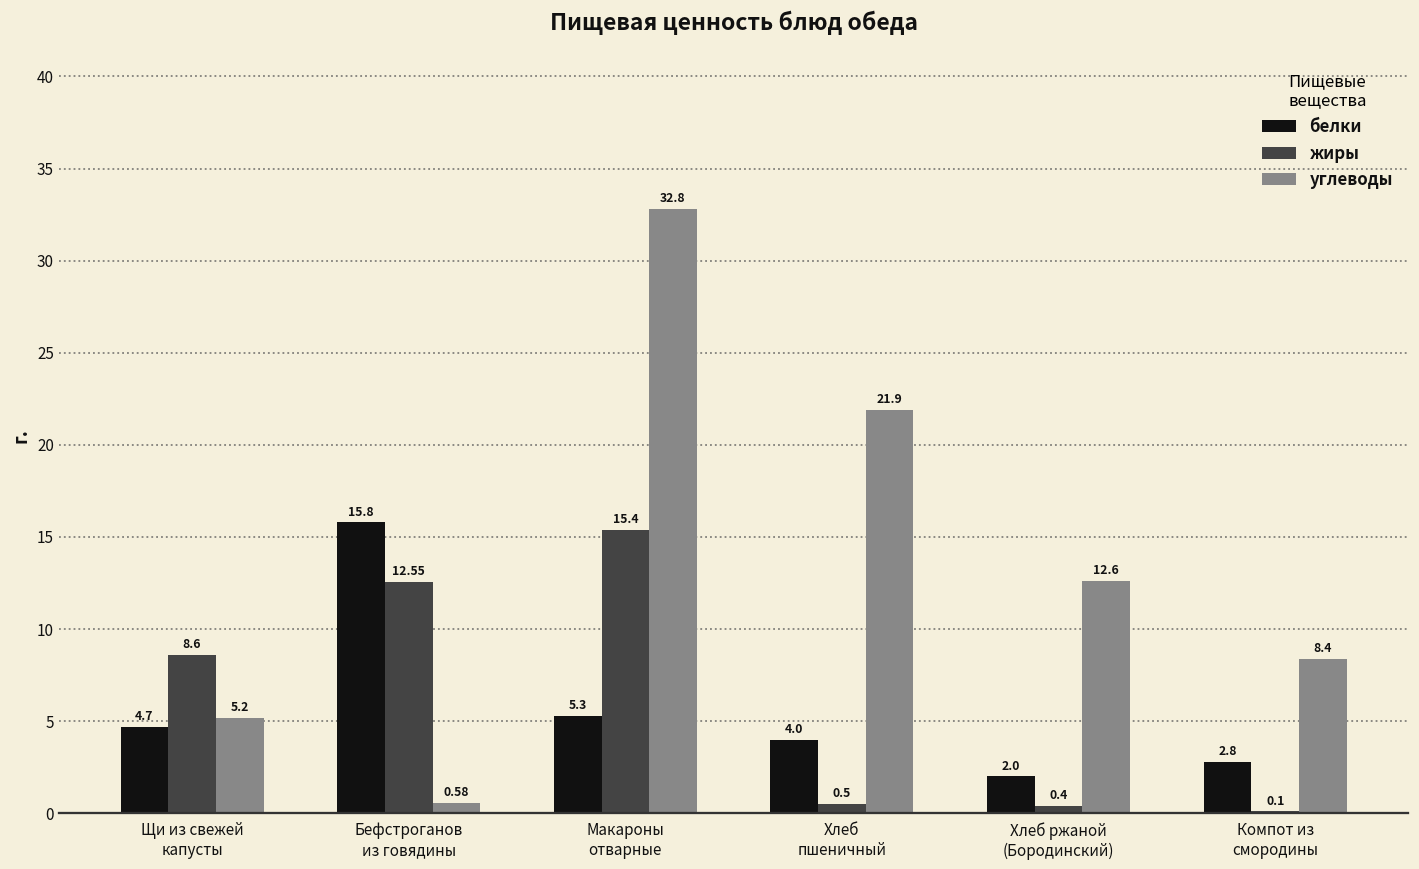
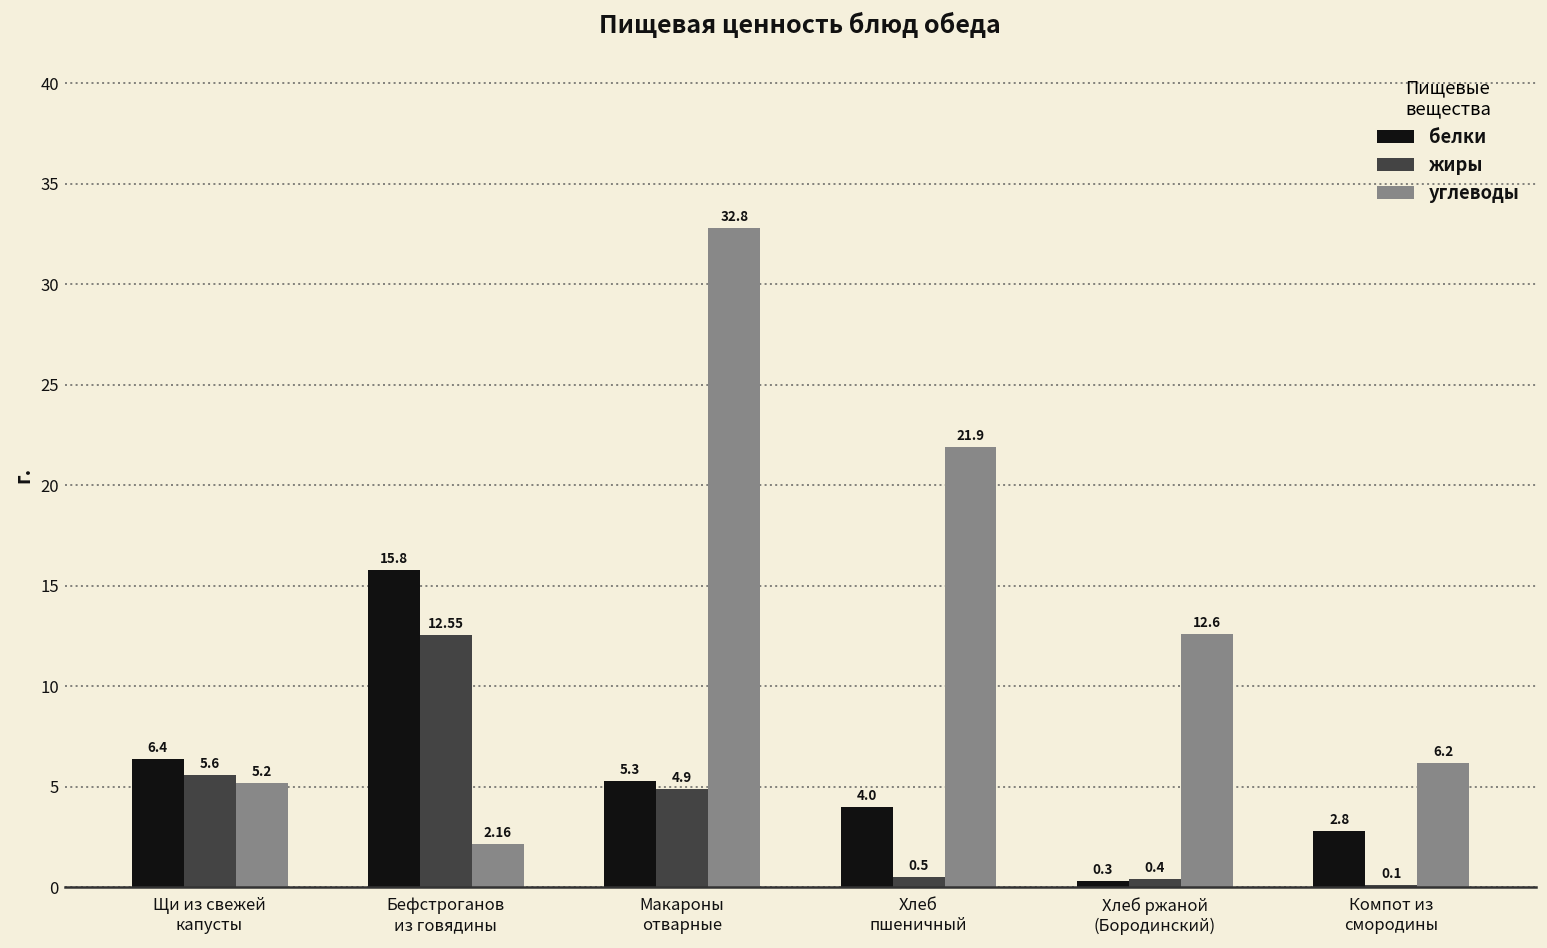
белки, Щи из свежей капусты: 4.7 -> 6.4
жиры, Щи из свежей капусты: 8.6 -> 5.6
углеводы, Бефстроганов из говядины: 0.58 -> 2.16
жиры, Макароны отварные: 15.4 -> 4.9
белки, Хлеб ржаной (Бородинский): 2.0 -> 0.3
углеводы, Компот из смородины: 8.4 -> 6.2
